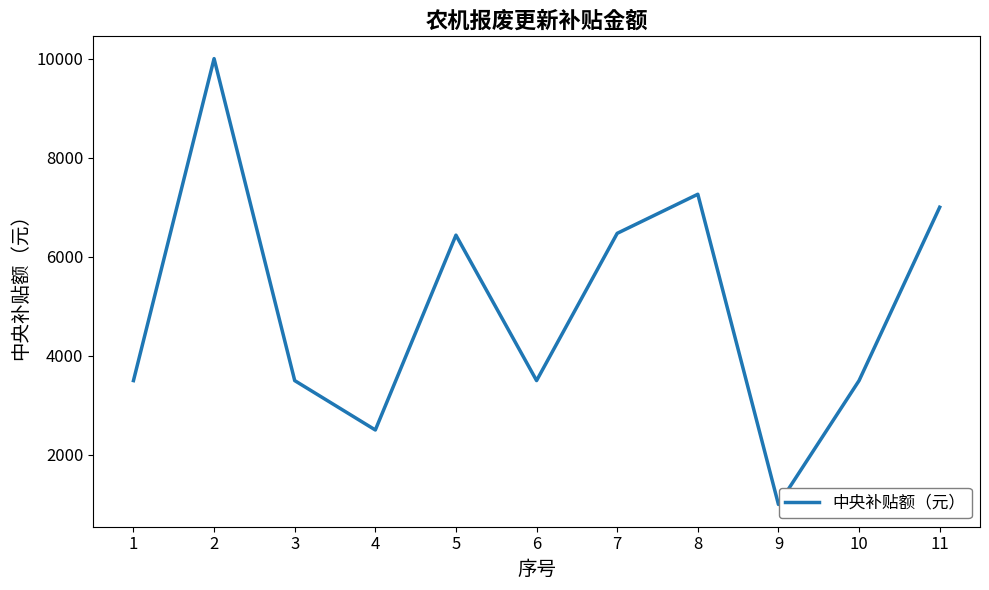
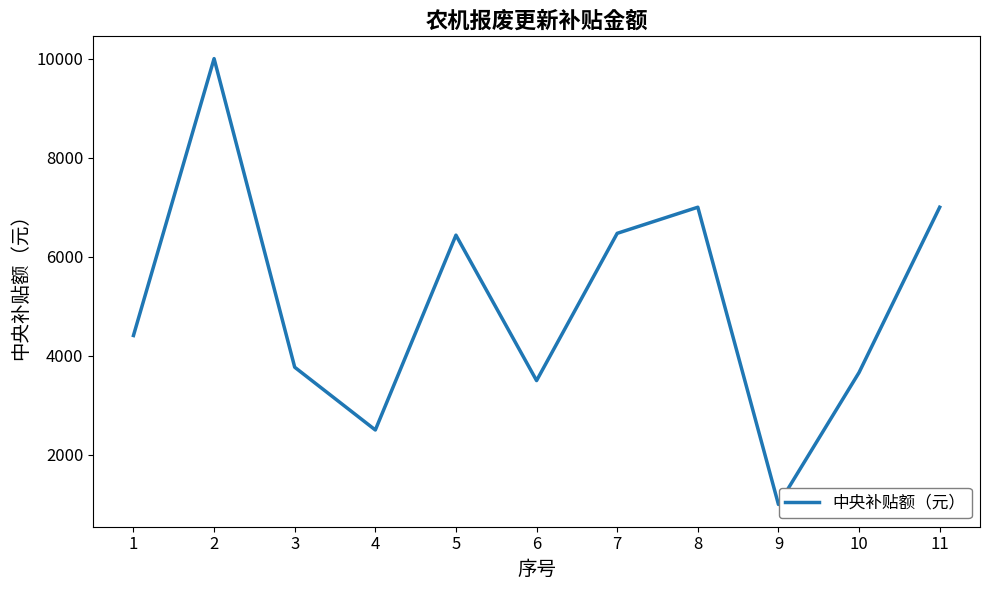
1: 3500 -> 4400
3: 3500 -> 3800
8: 7300 -> 7000
10: 3500 -> 3700
